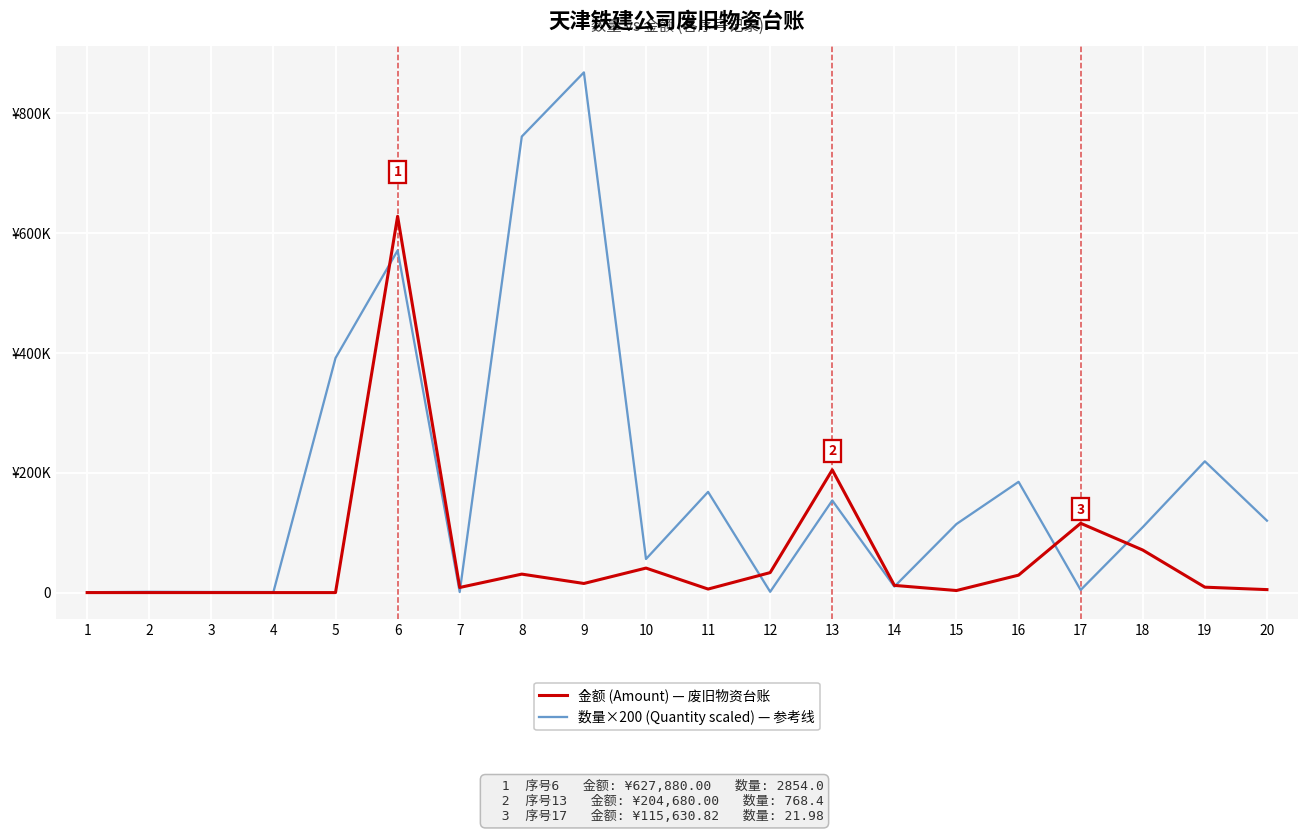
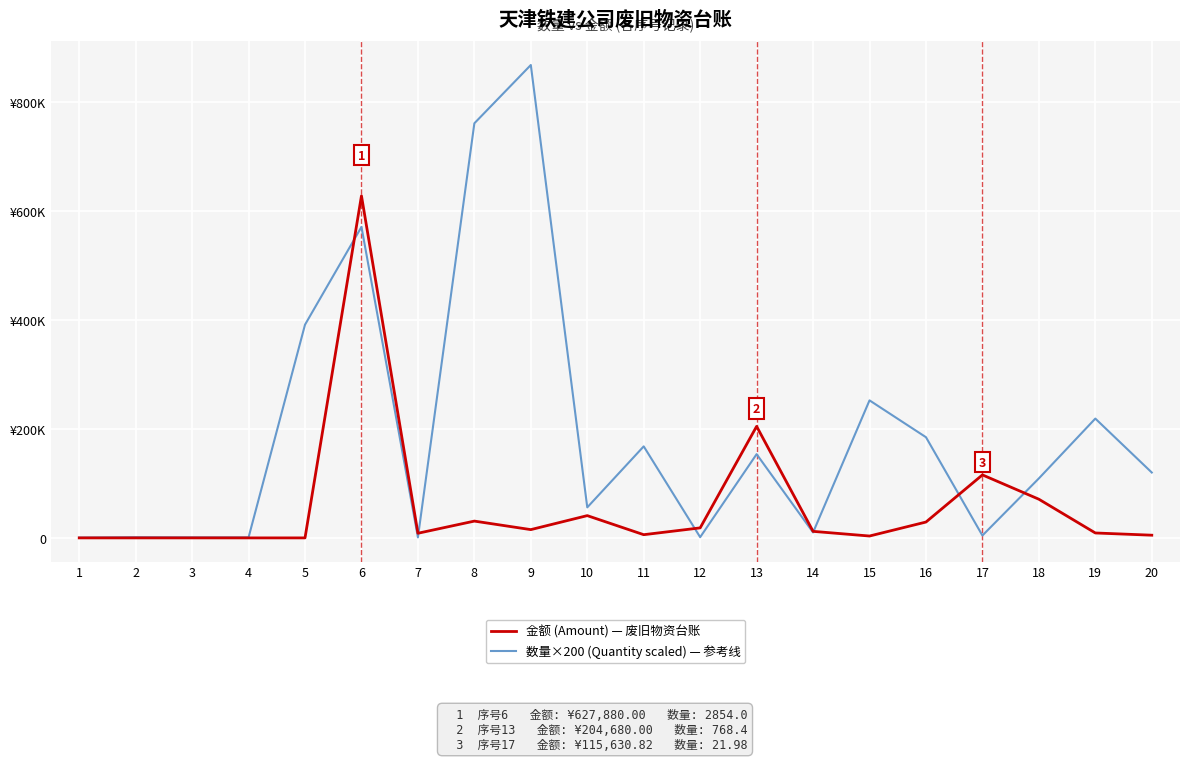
金额 (Amount) — 废旧物资台账, 12: ¥30000 -> ¥20000
数量×200 (Quantity scaled) — 参考线, 15: ¥110000 -> ¥250000
